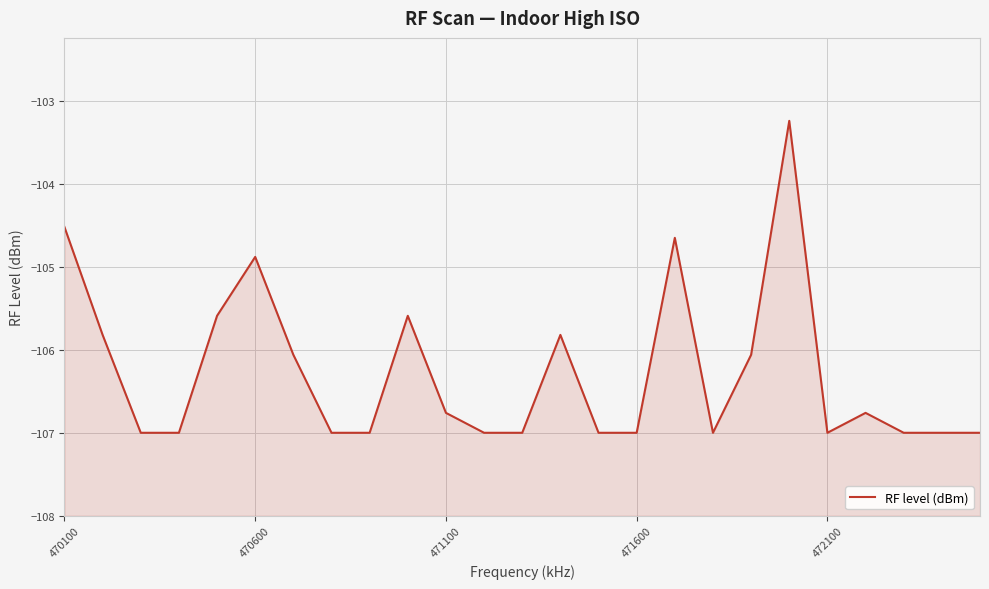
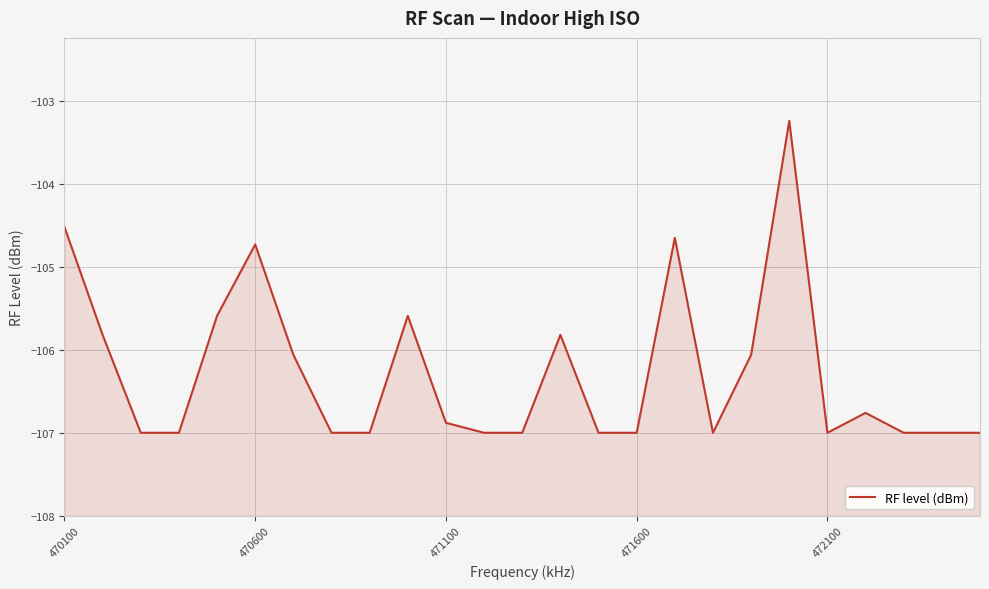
470600: -104.9 -> -104.7
471100: -106.8 -> -106.9
